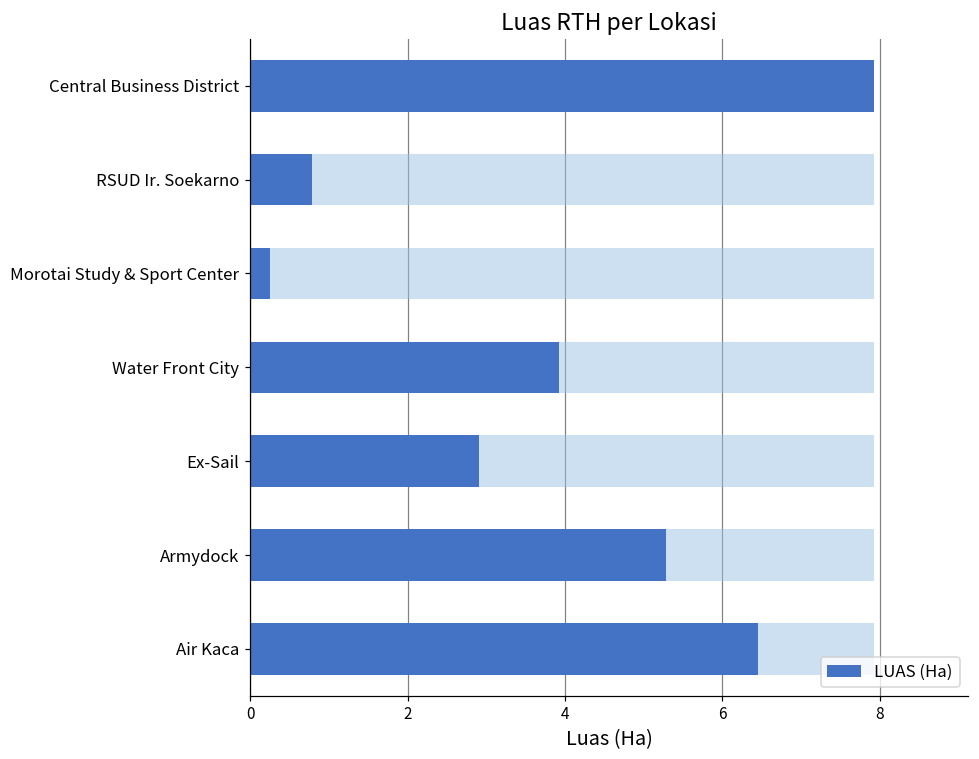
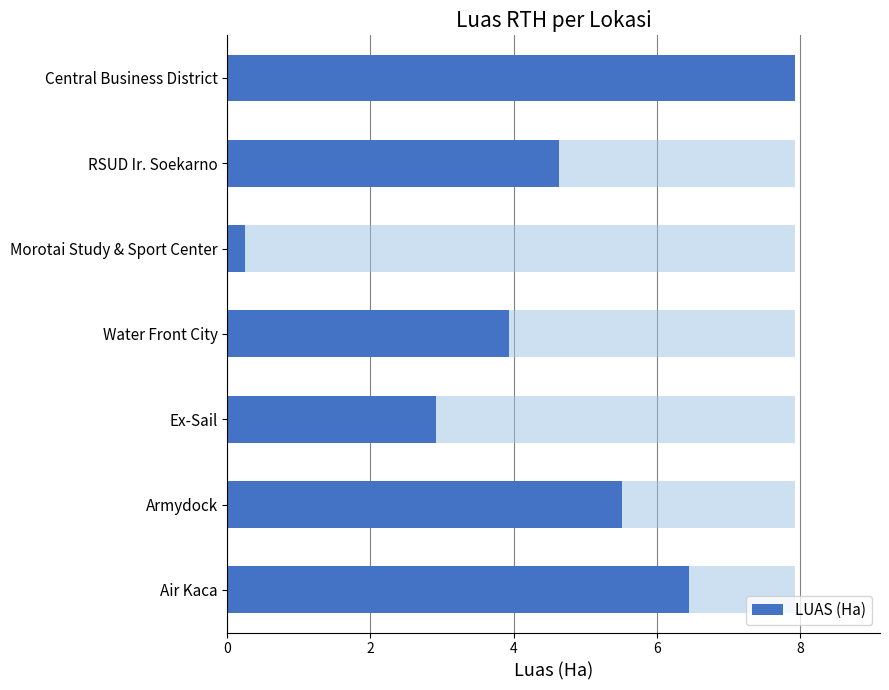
LUAS (Ha), RSUD Ir. Soekarno: 0.8 -> 4.6
LUAS (Ha), Armydock: 5.3 -> 5.5
